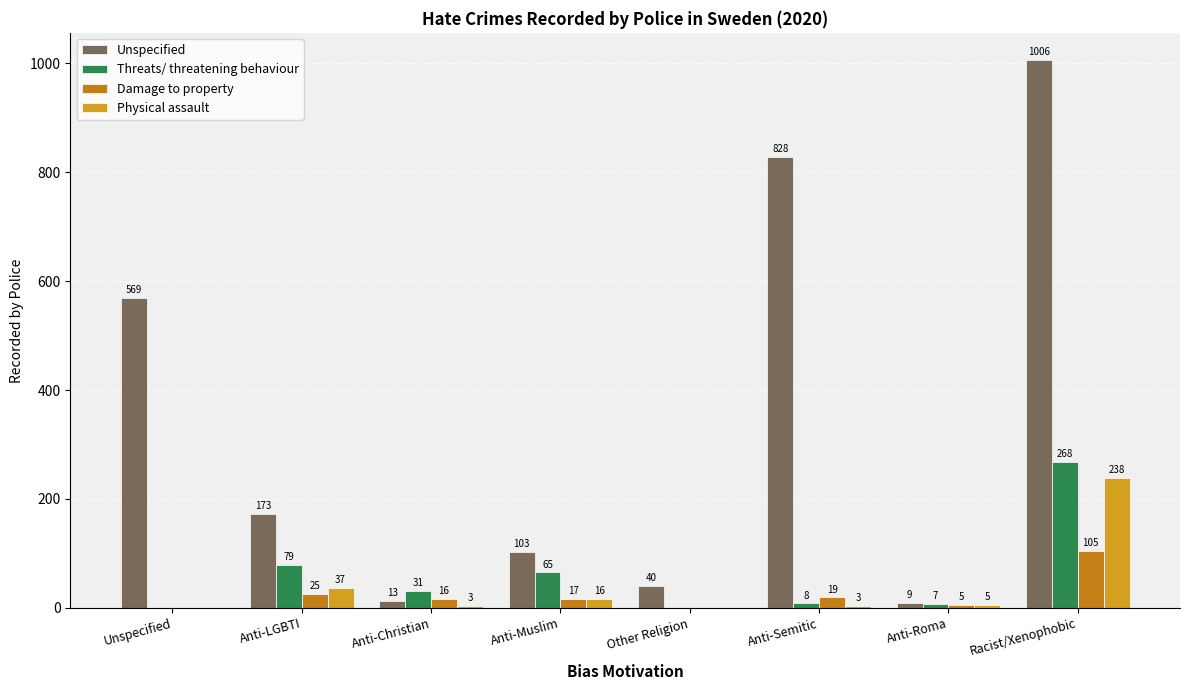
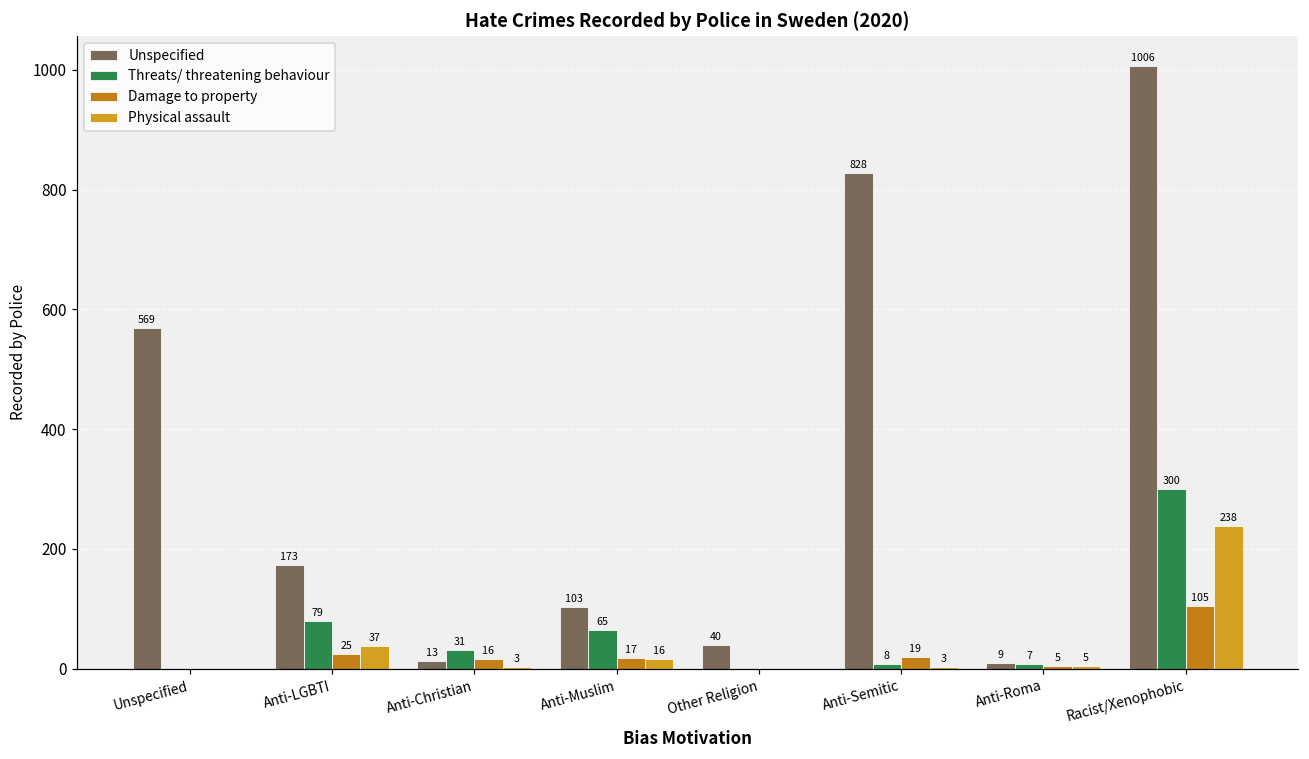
Threats/ threatening behaviour, Racist/Xenophobic: 268 -> 300
